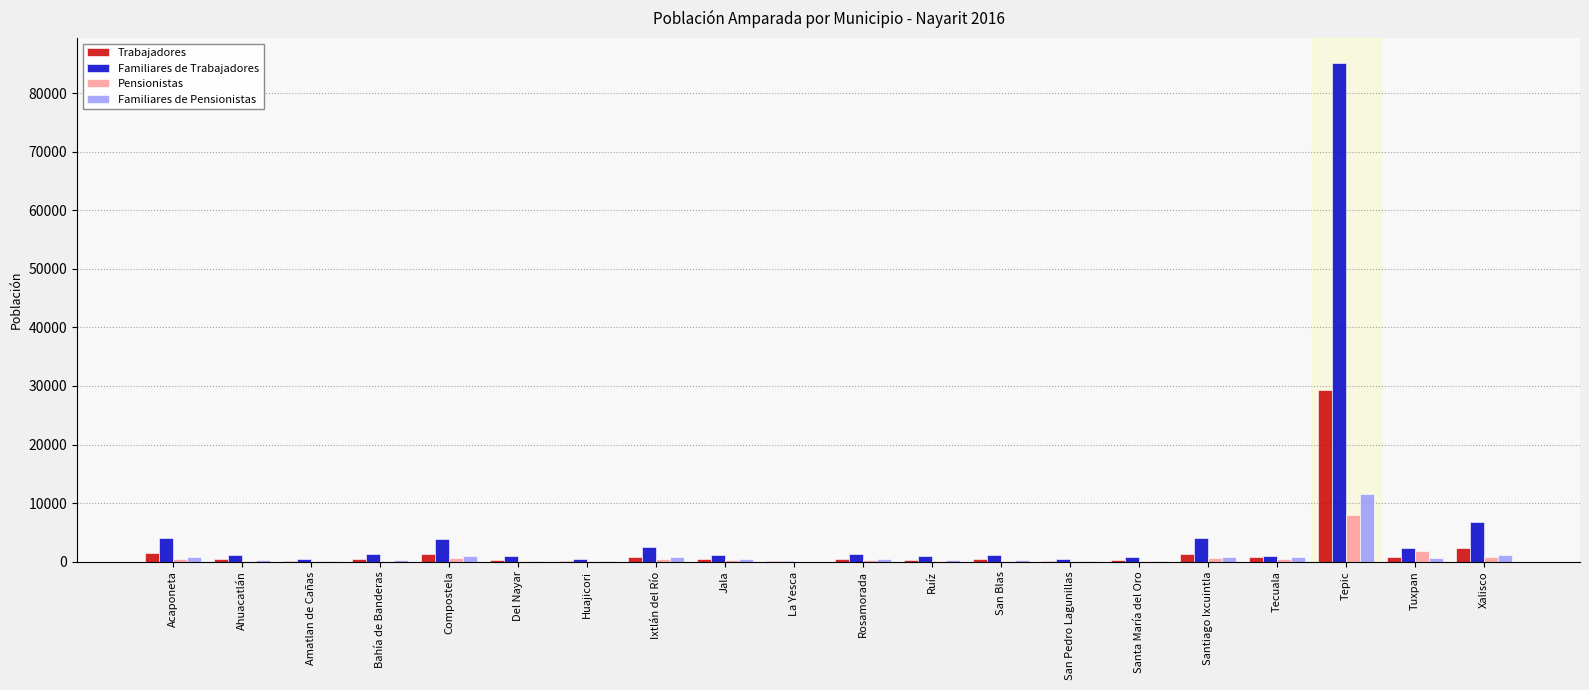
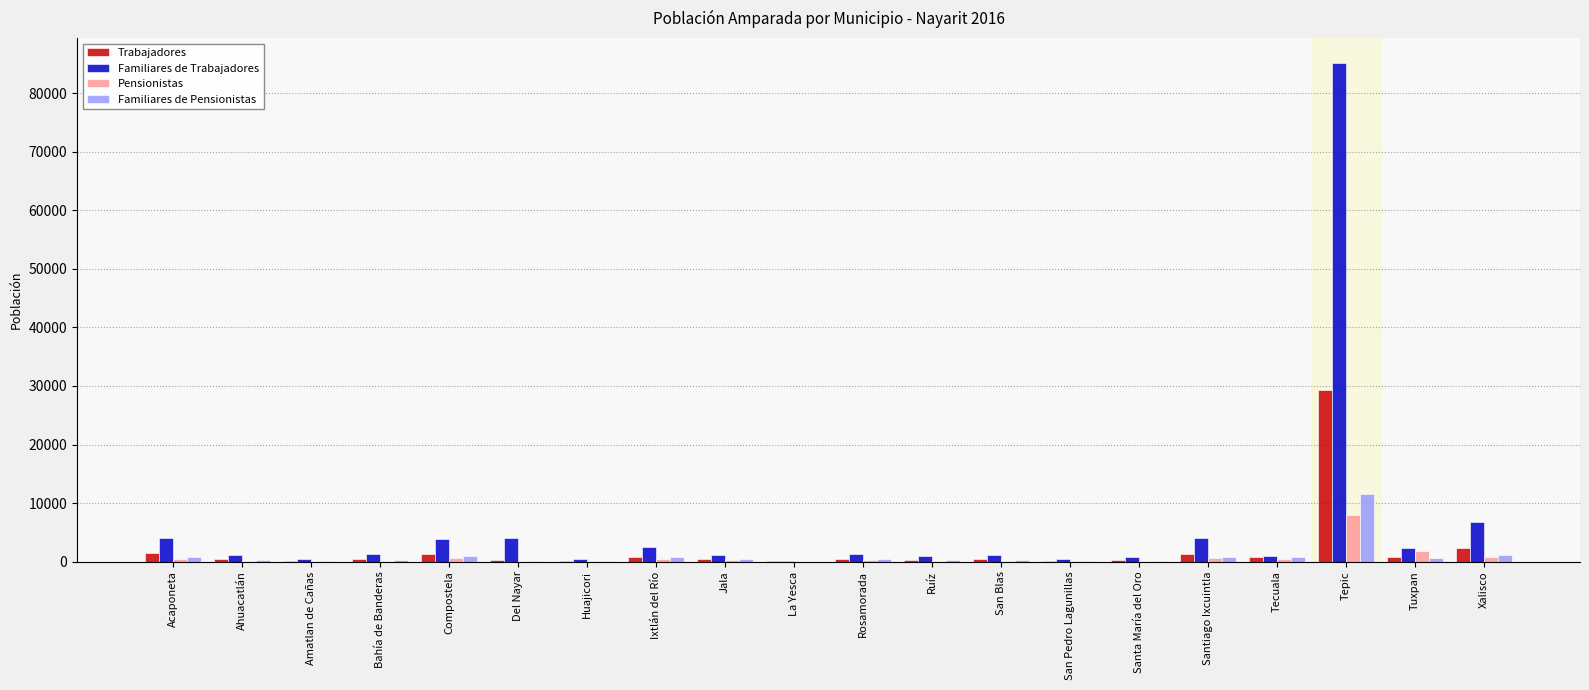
Familiares de Trabajadores, Del Nayar: 1000 -> 4000
